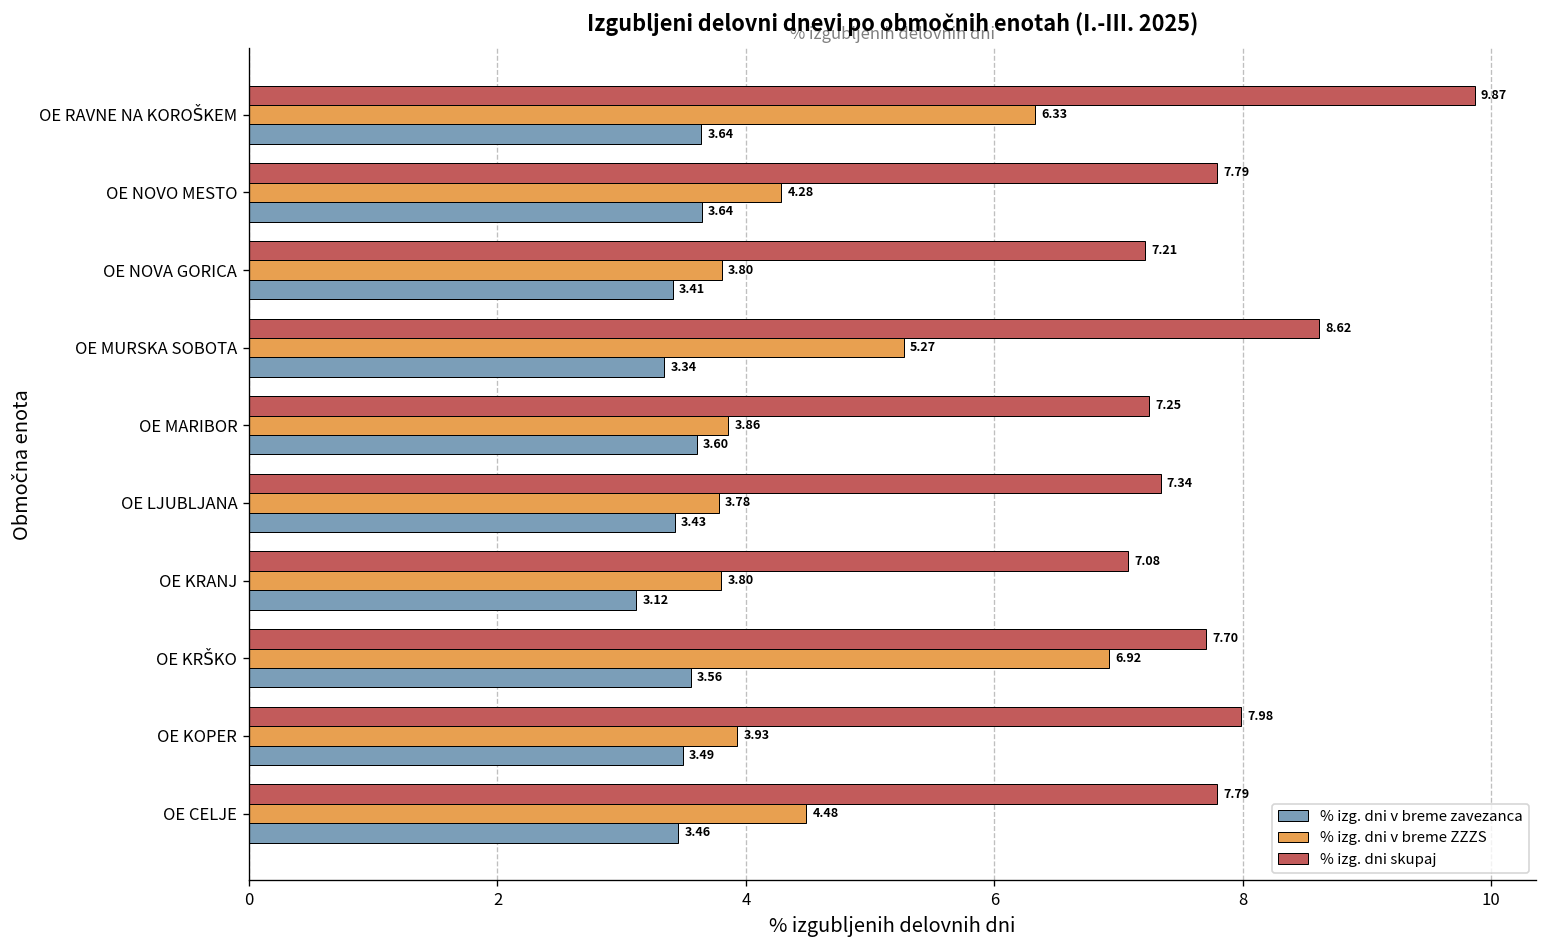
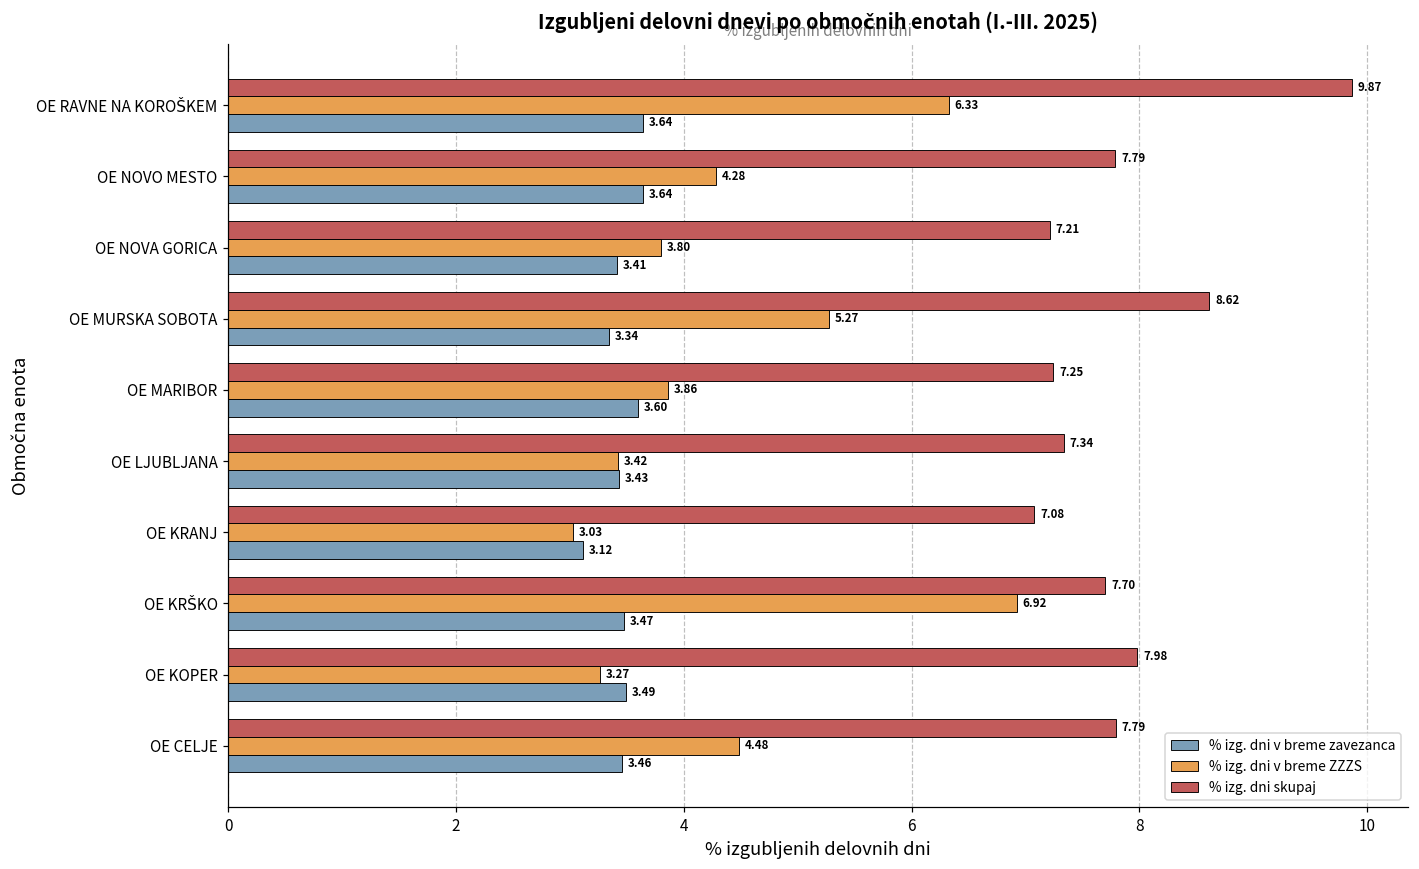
% izg. dni v breme ZZZS, OE LJUBLJANA: 3.78 -> 3.42
% izg. dni v breme ZZZS, OE KRANJ: 3.80 -> 3.03
% izg. dni v breme zavezanca, OE KRŠKO: 3.56 -> 3.47
% izg. dni v breme ZZZS, OE KOPER: 3.93 -> 3.27
